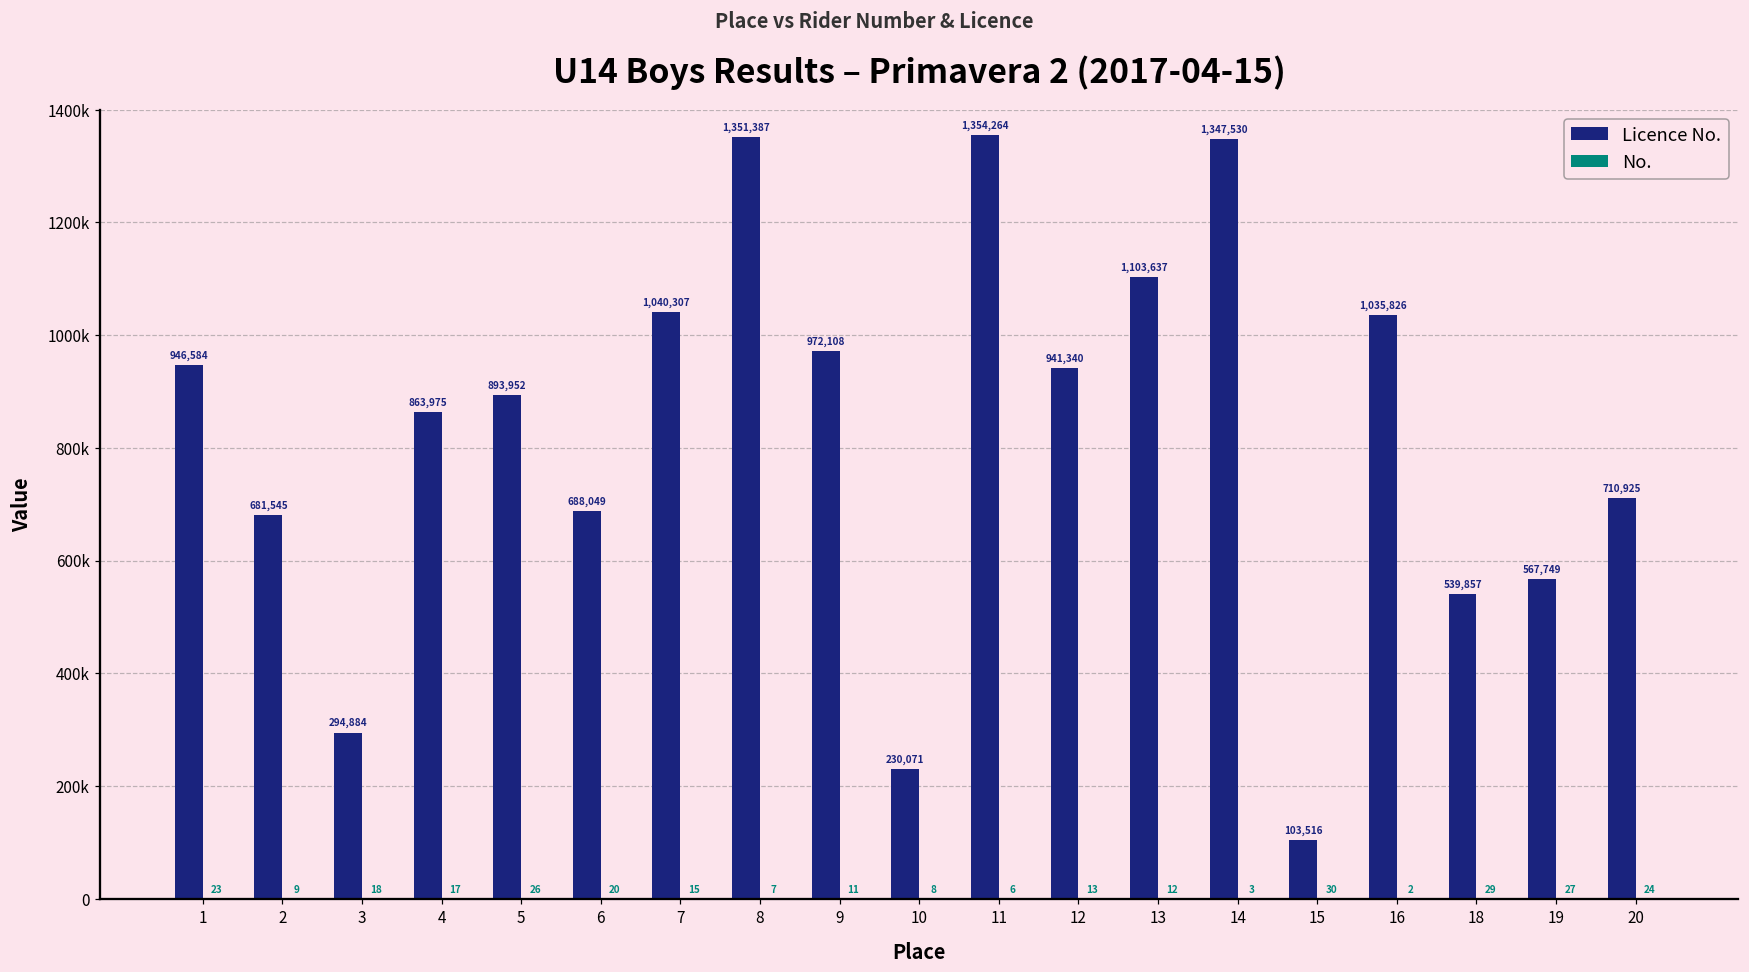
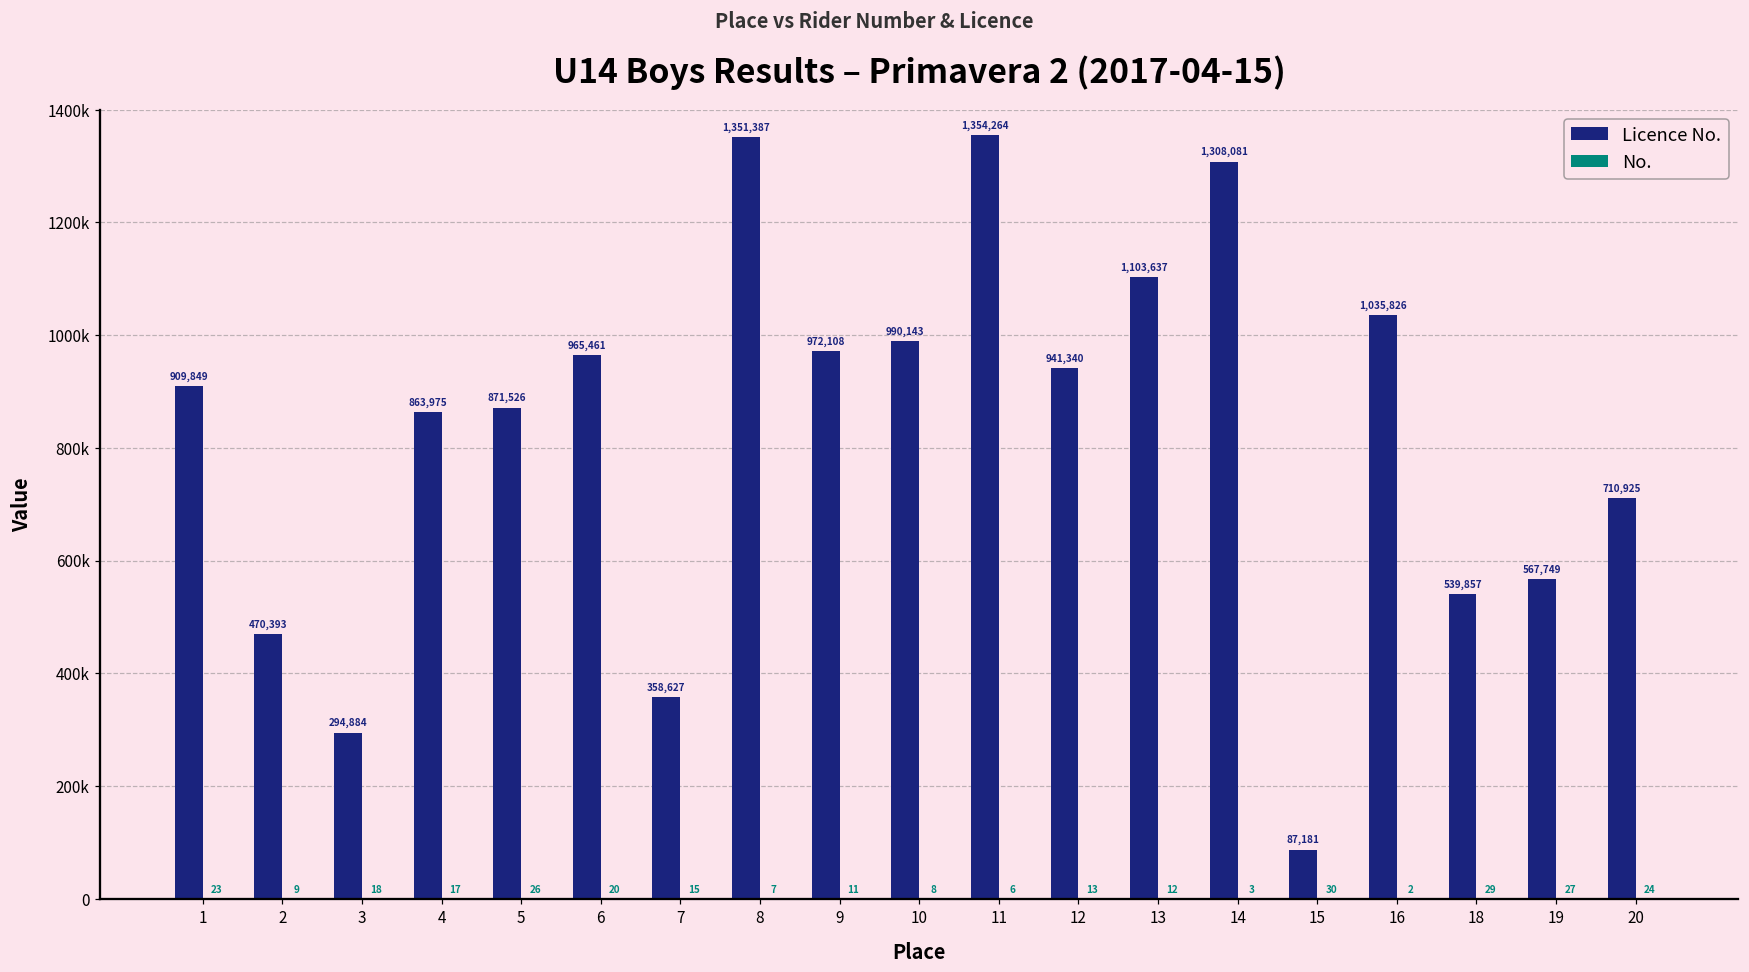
Licence No., 1: 946,584 -> 909,849
Licence No., 2: 681,545 -> 470,393
Licence No., 5: 893,952 -> 871,526
Licence No., 6: 688,049 -> 965,461
Licence No., 7: 1,040,307 -> 358,627
Licence No., 10: 230,071 -> 990,143
Licence No., 14: 1,347,530 -> 1,308,081
Licence No., 15: 103,516 -> 87,181
